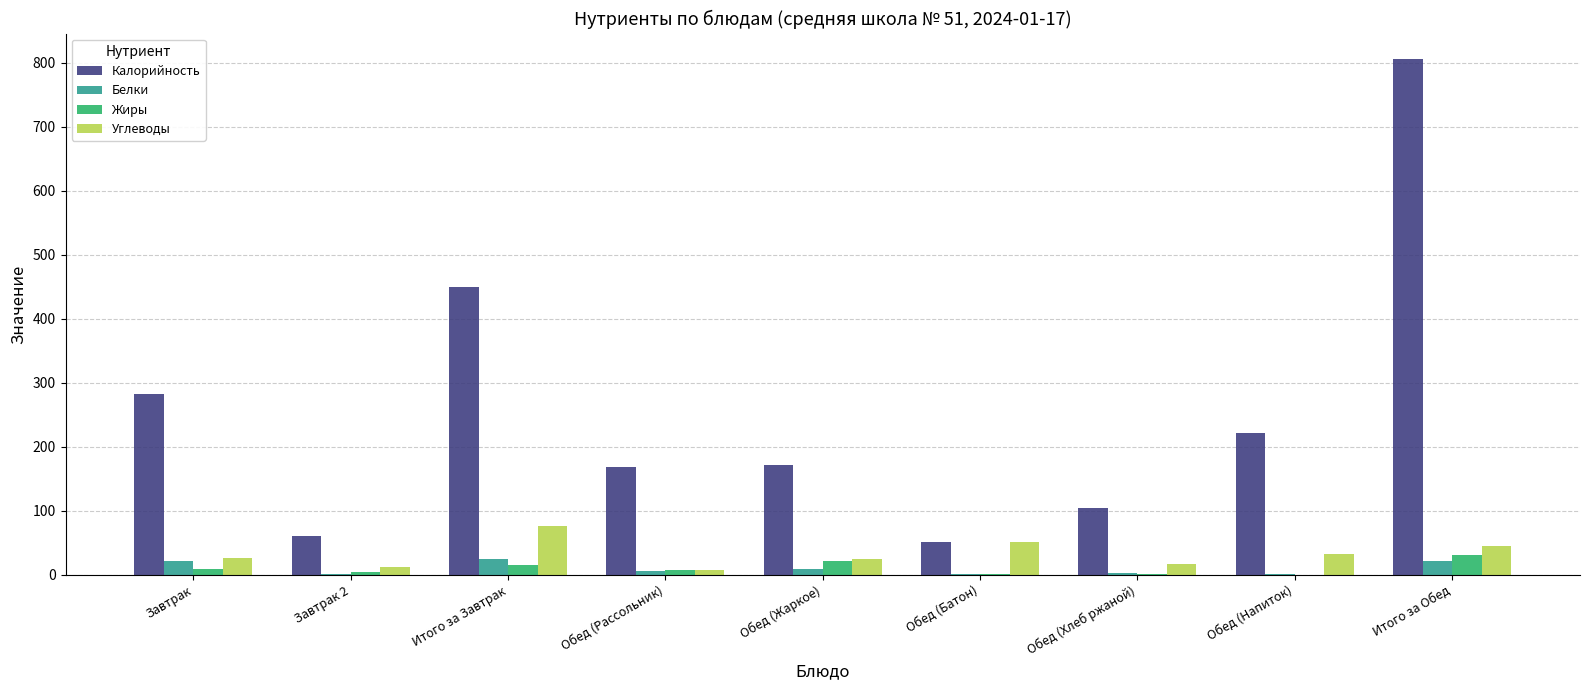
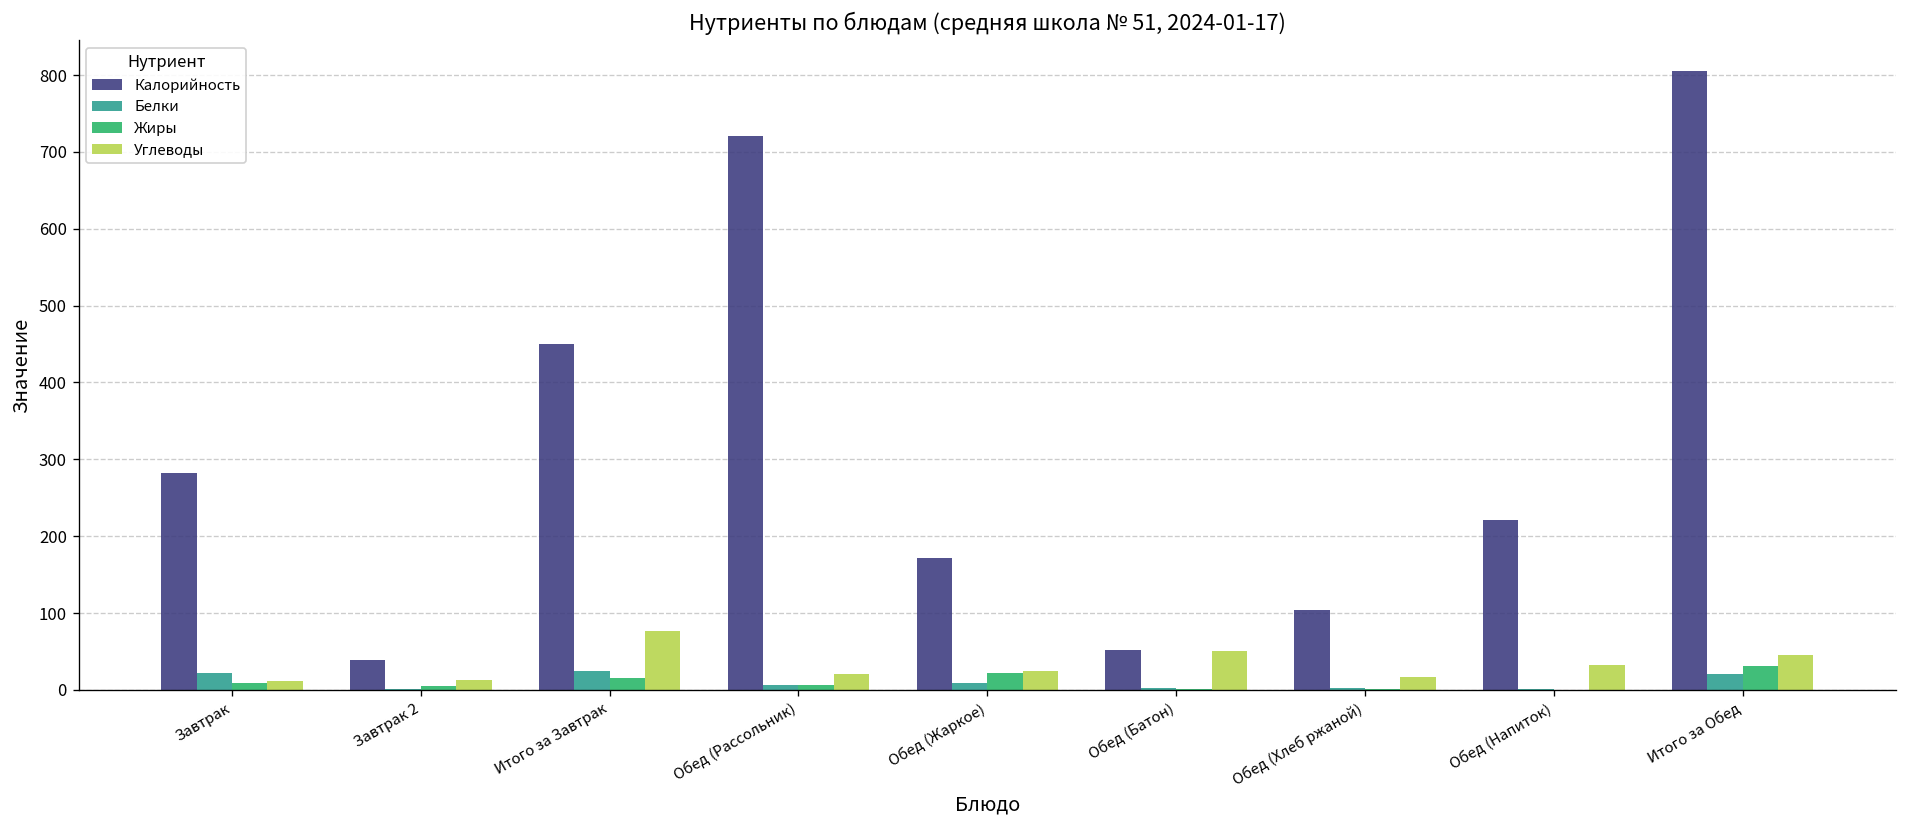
Углеводы, Завтрак: 30 -> 10
Калорийность, Завтрак 2: 60 -> 40
Калорийность, Обед (Рассольник): 170 -> 720
Углеводы, Обед (Рассольник): 10 -> 20
